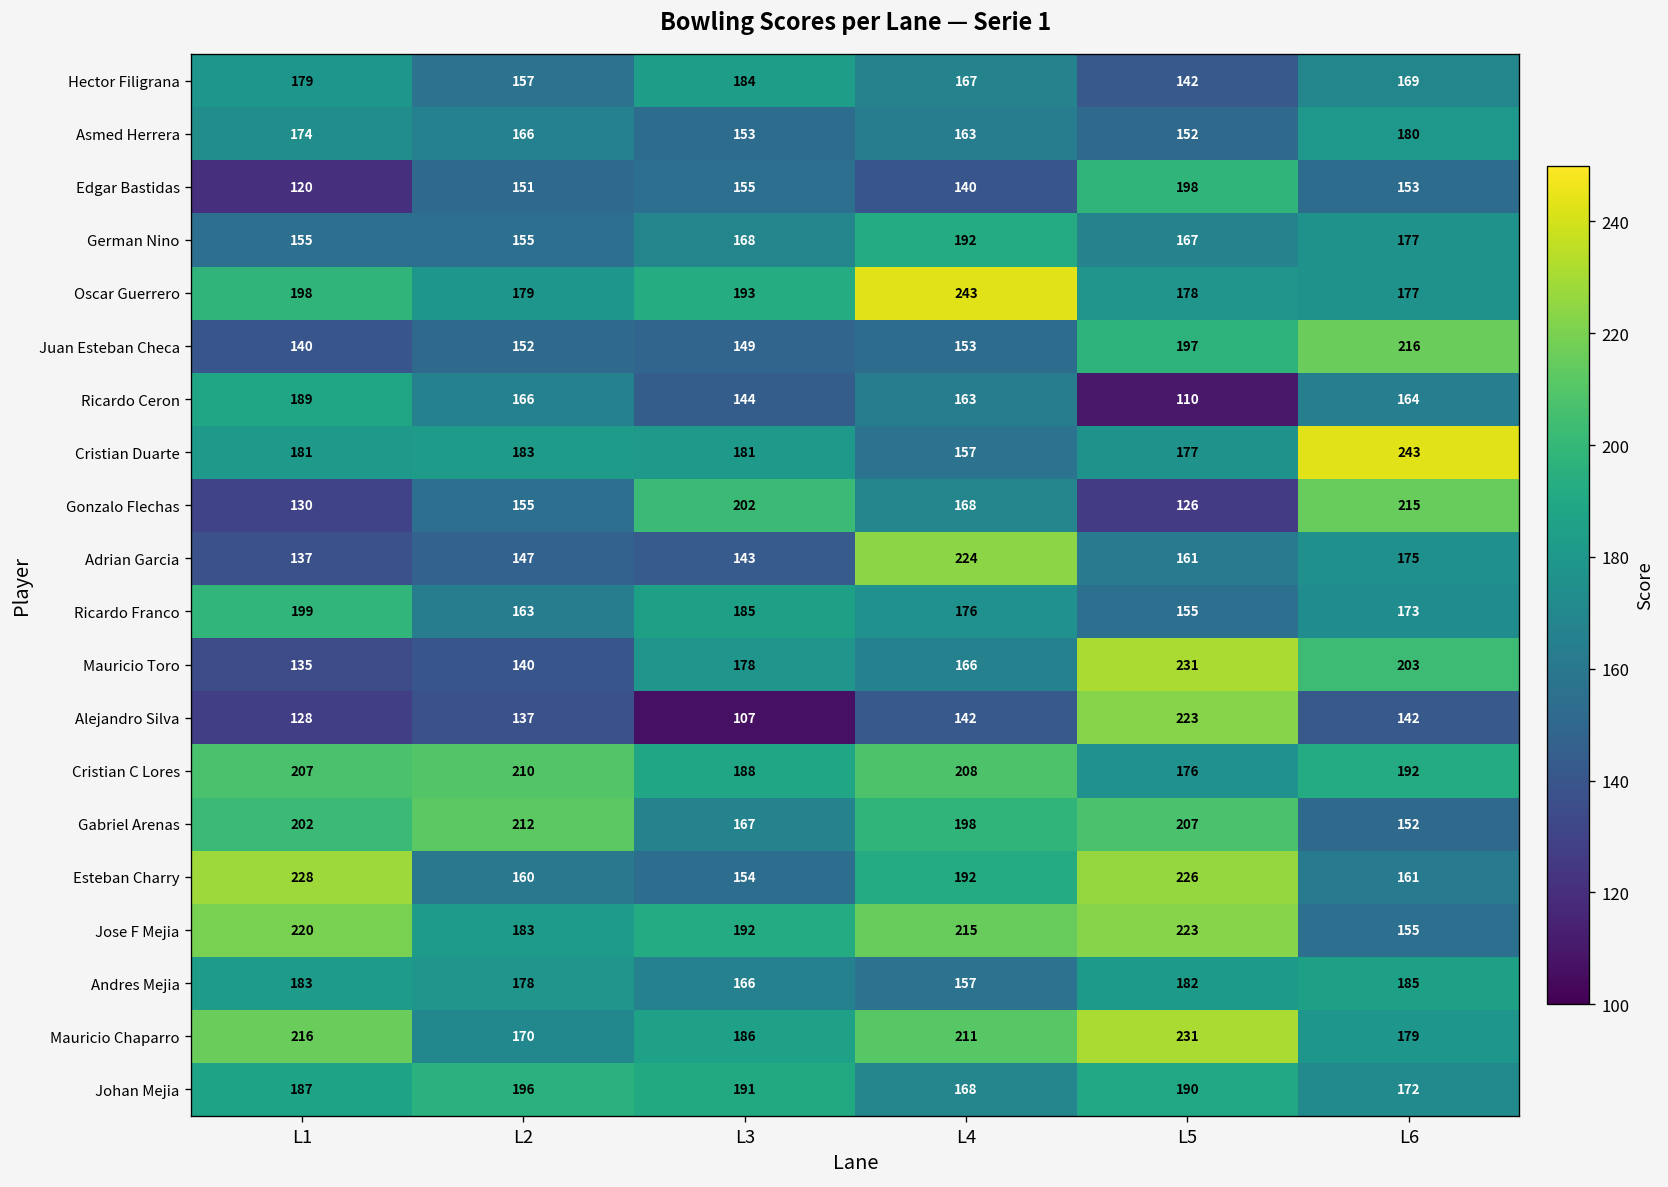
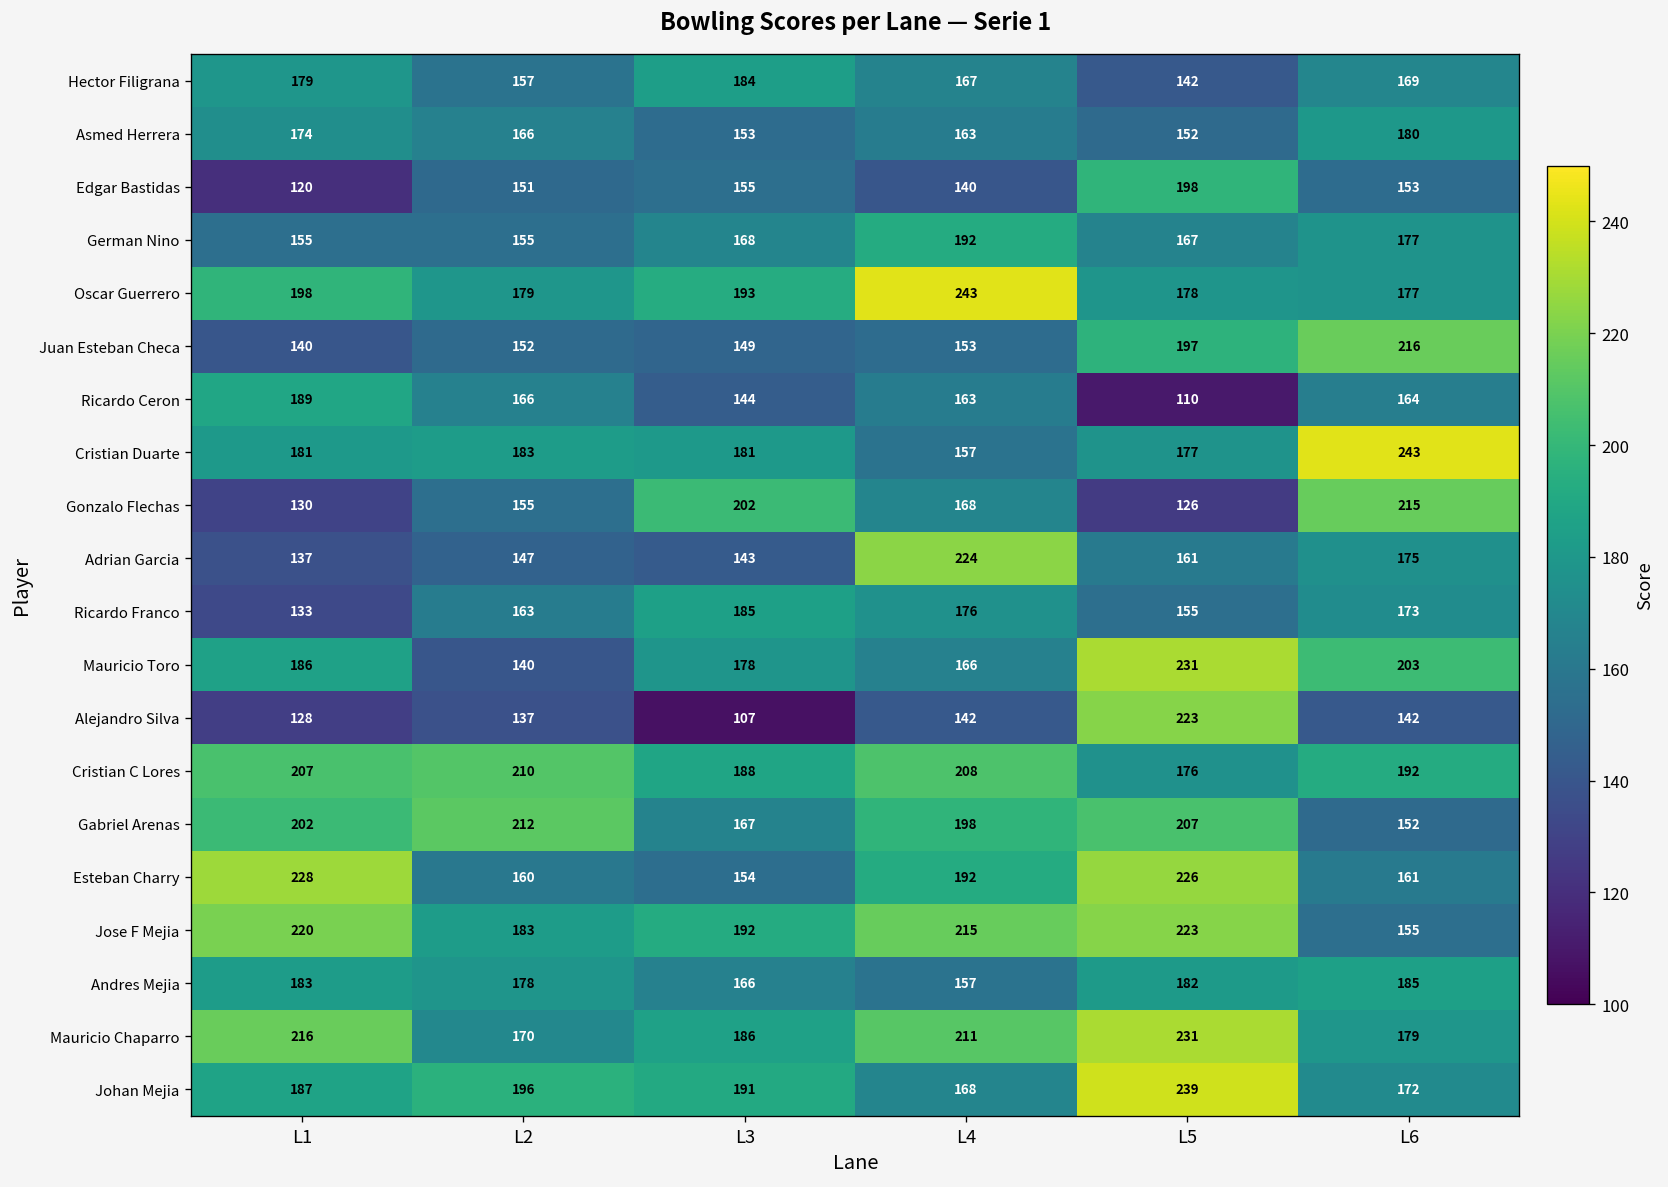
Ricardo Franco, L1: 199 -> 133
Mauricio Toro, L1: 135 -> 186
Johan Mejia, L5: 190 -> 239
